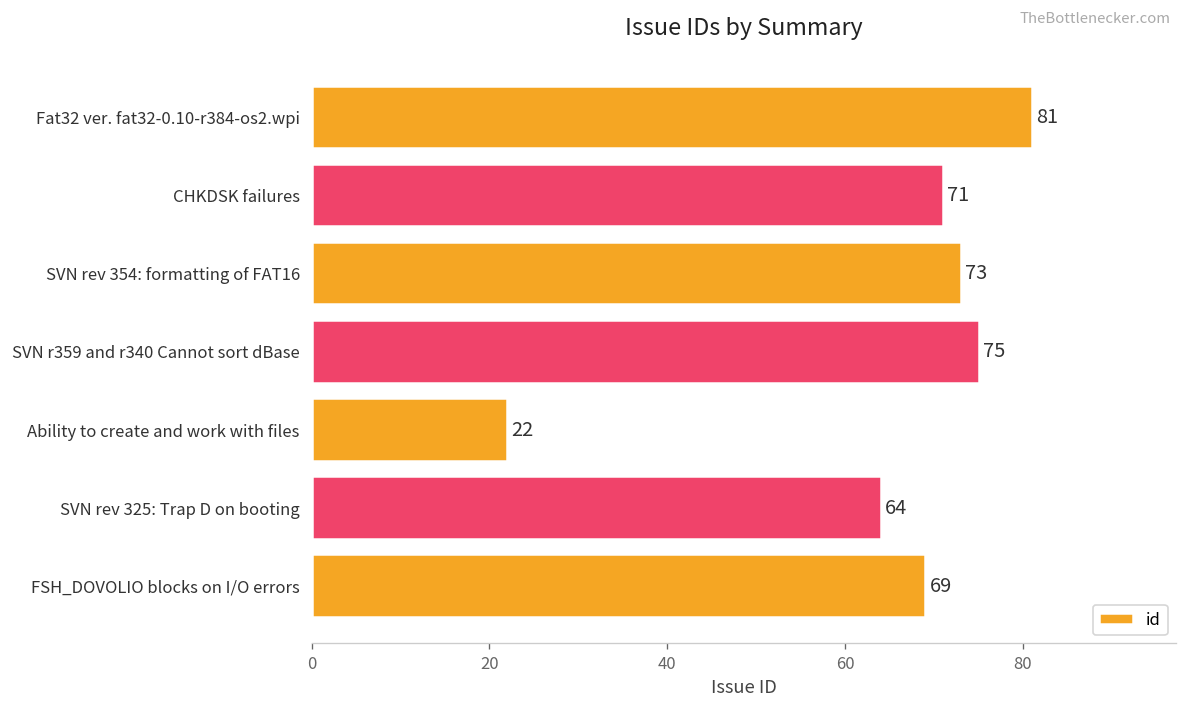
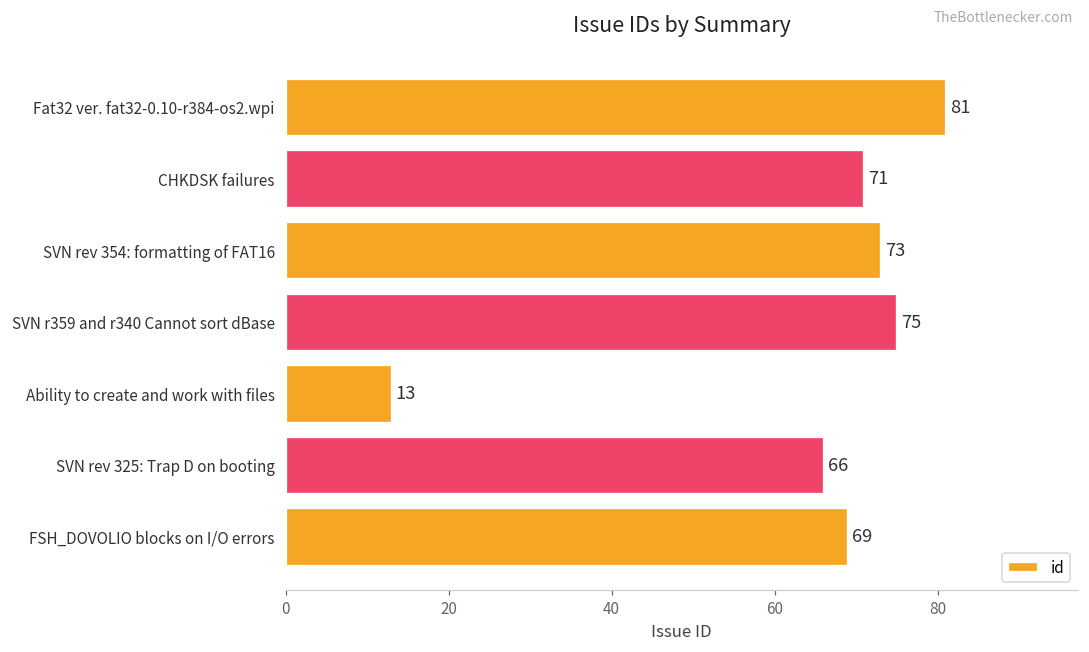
Ability to create and work with files: 22 -> 13
SVN rev 325: Trap D on booting: 64 -> 66
